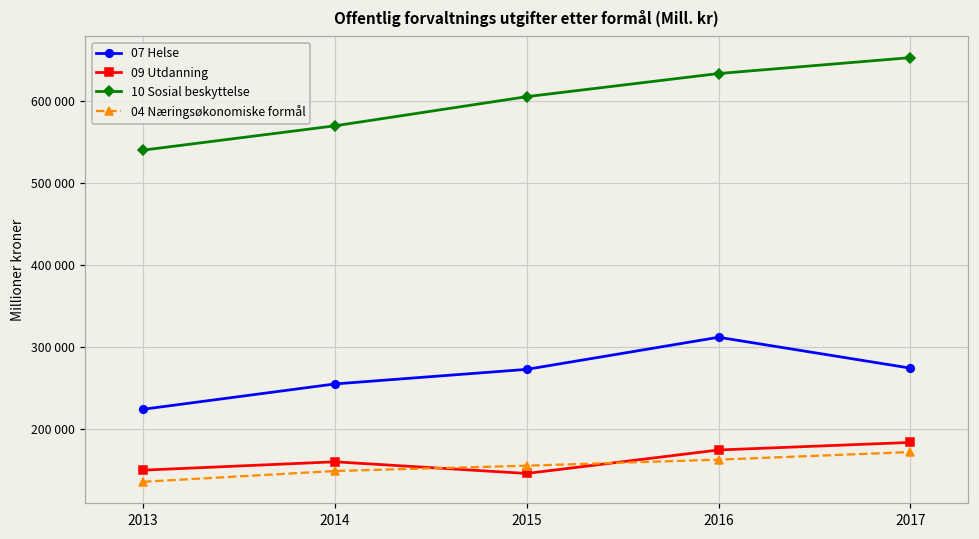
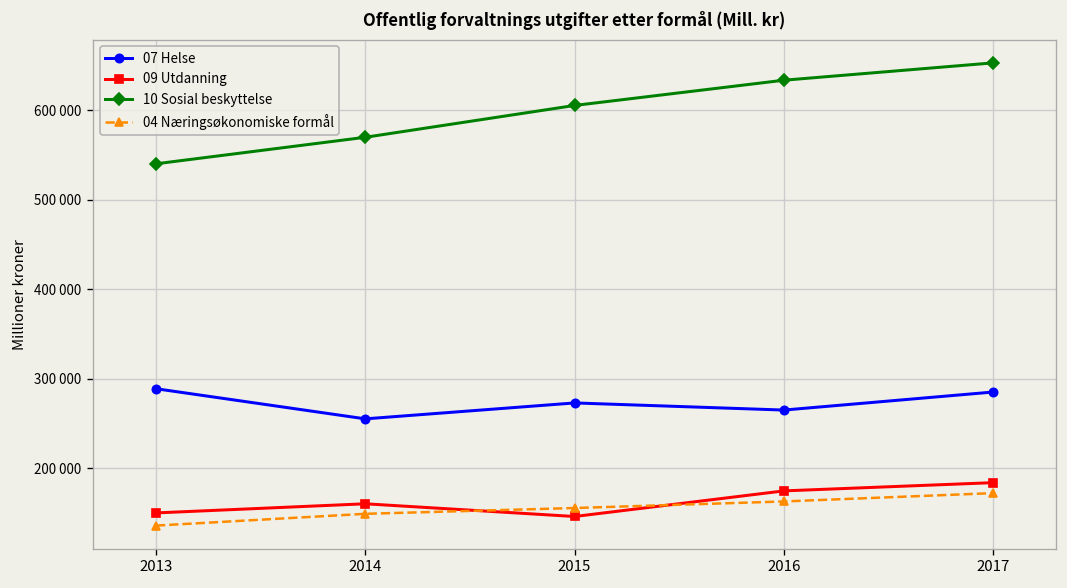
07 Helse, 2013: 220000 -> 290000
07 Helse, 2016: 310000 -> 270000
07 Helse, 2017: 270000 -> 290000
